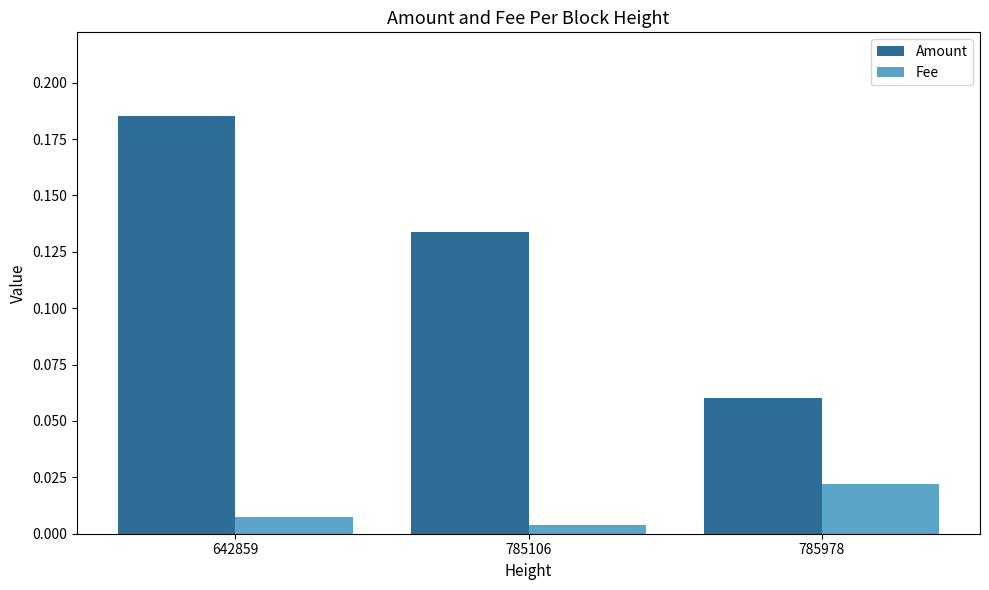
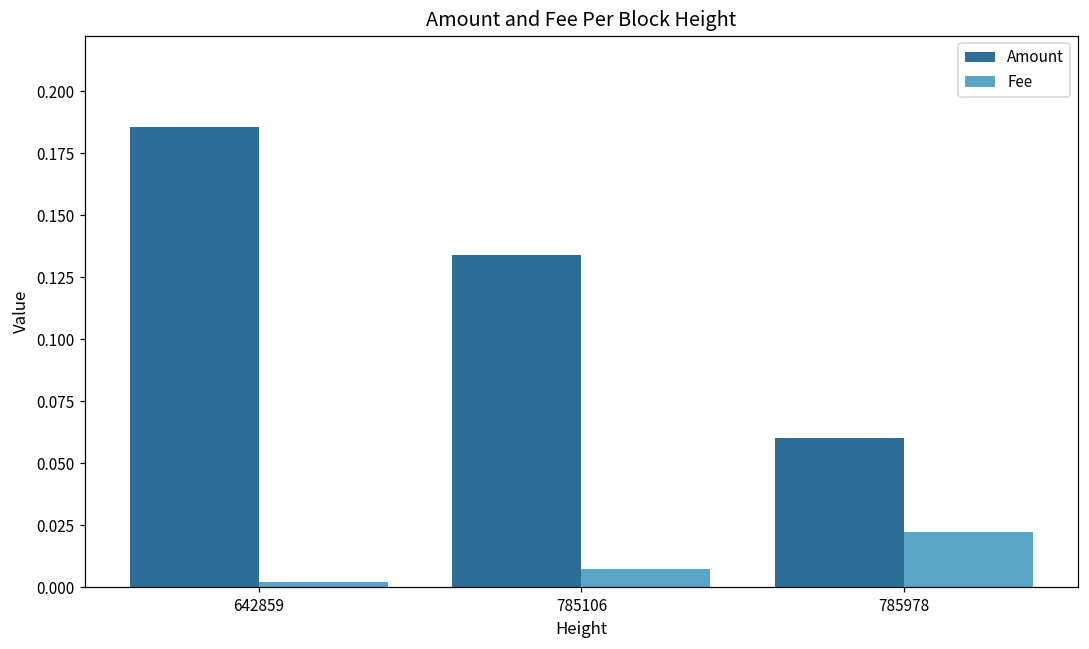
Fee, 642859: 0.007 -> 0.002
Fee, 785106: 0.004 -> 0.007
